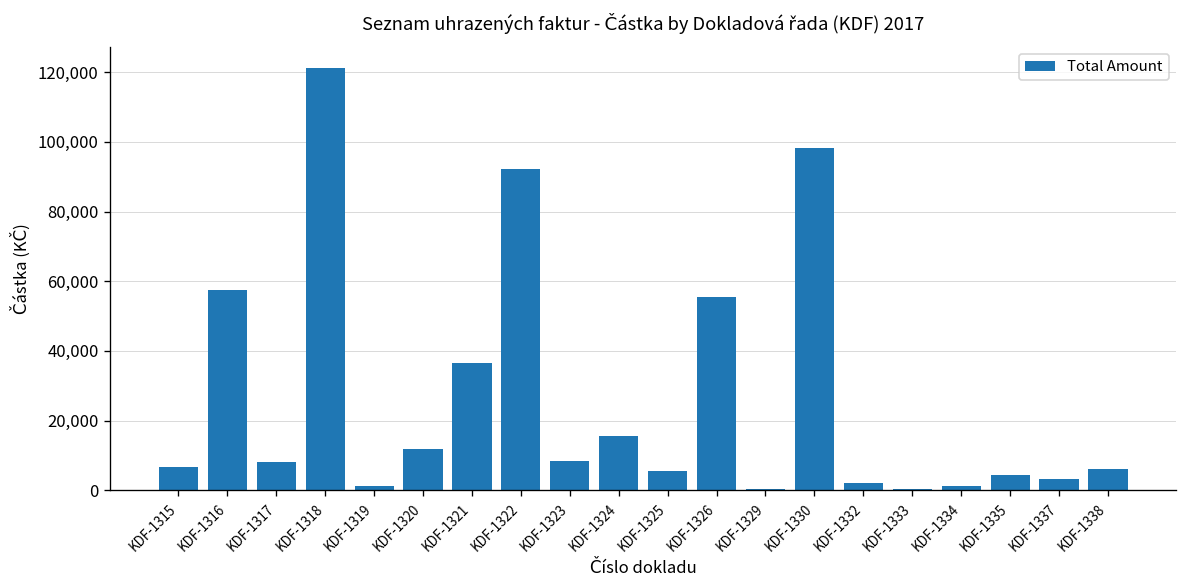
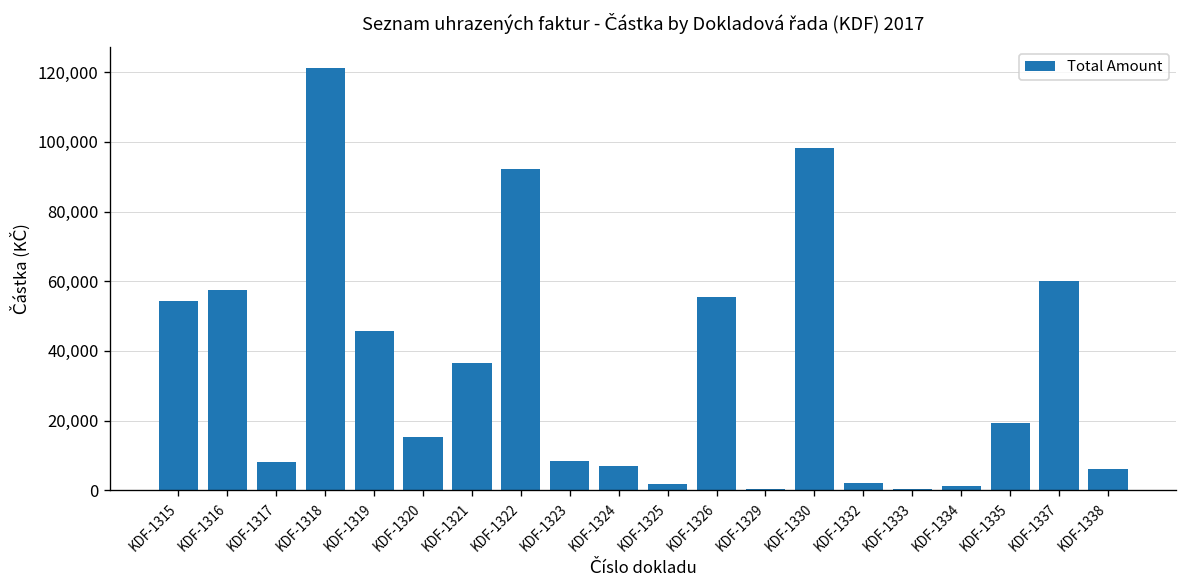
KDF-1315: 7,000 -> 54,000
KDF-1319: 1,000 -> 46,000
KDF-1320: 12,000 -> 15,000
KDF-1324: 16,000 -> 7,000
KDF-1325: 6,000 -> 2,000
KDF-1335: 5,000 -> 19,000
KDF-1337: 3,000 -> 60,000
